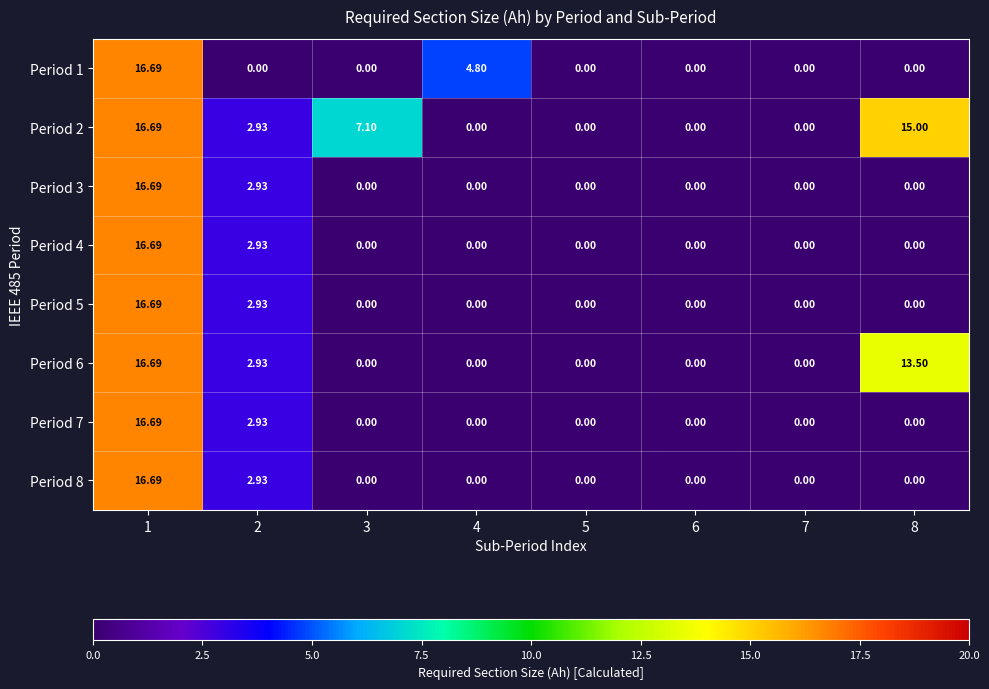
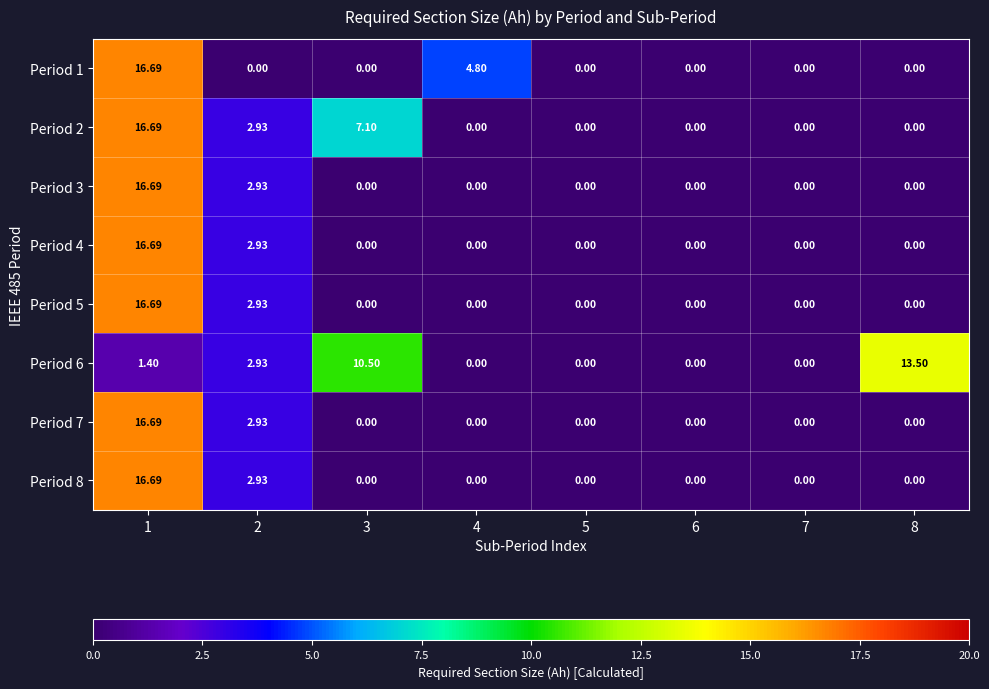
Period 2, 8: 15.00 -> 0.00
Period 6, 1: 16.69 -> 1.40
Period 6, 3: 0.00 -> 10.50
